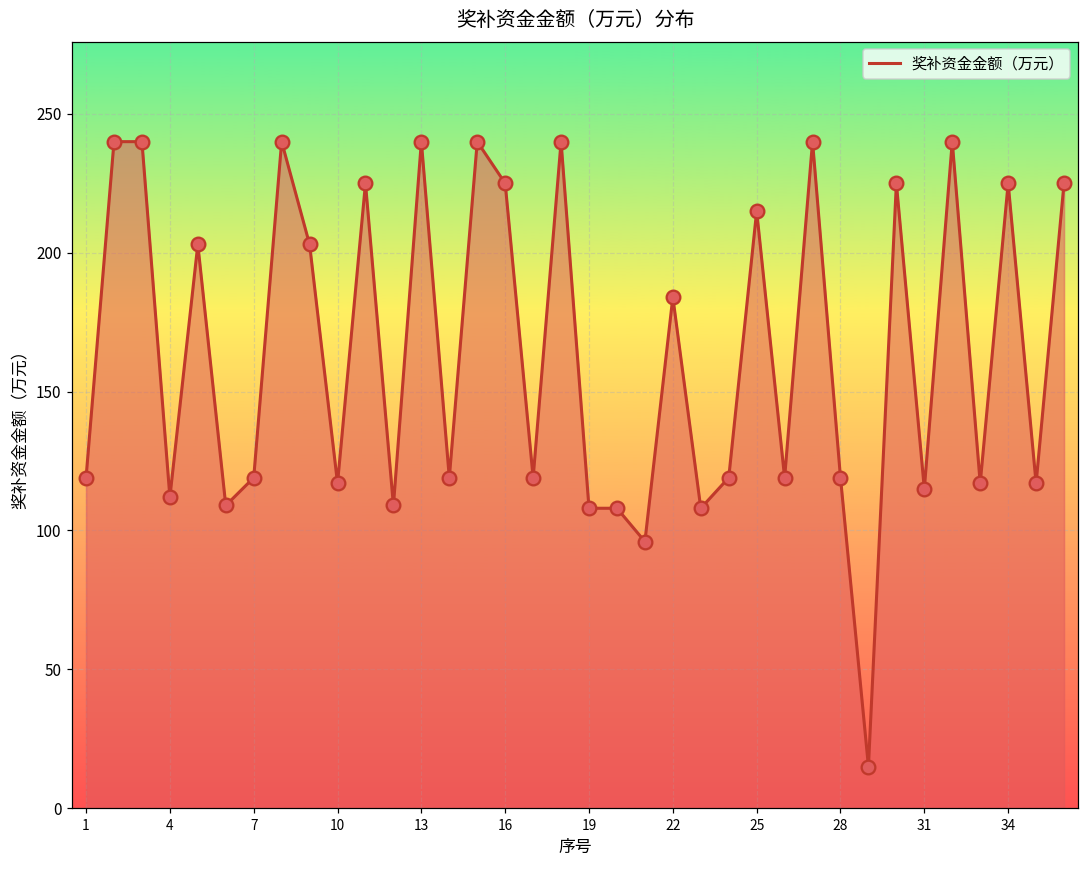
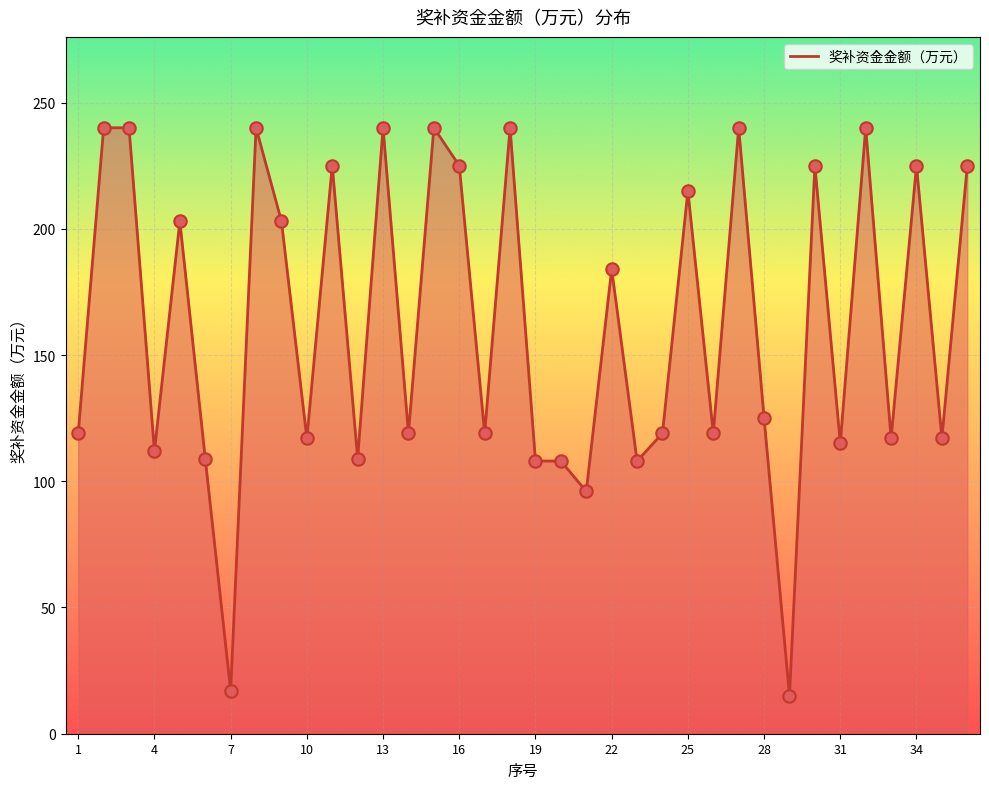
7: 119 -> 17
28: 119 -> 125
